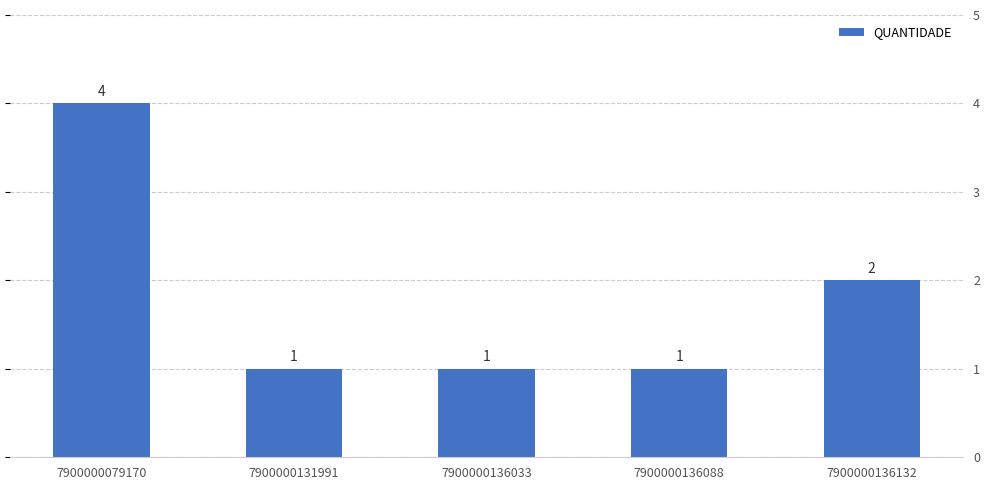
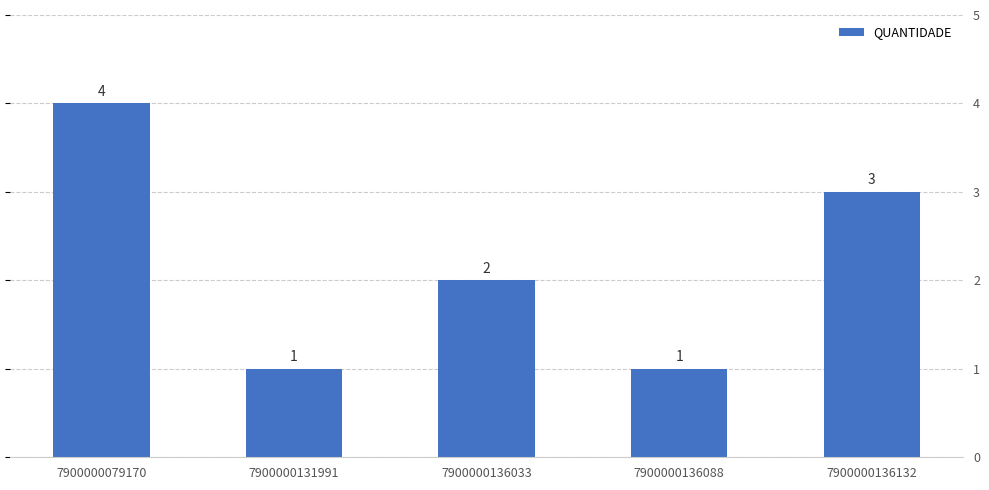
7900000136033: 1 -> 2
7900000136132: 2 -> 3
